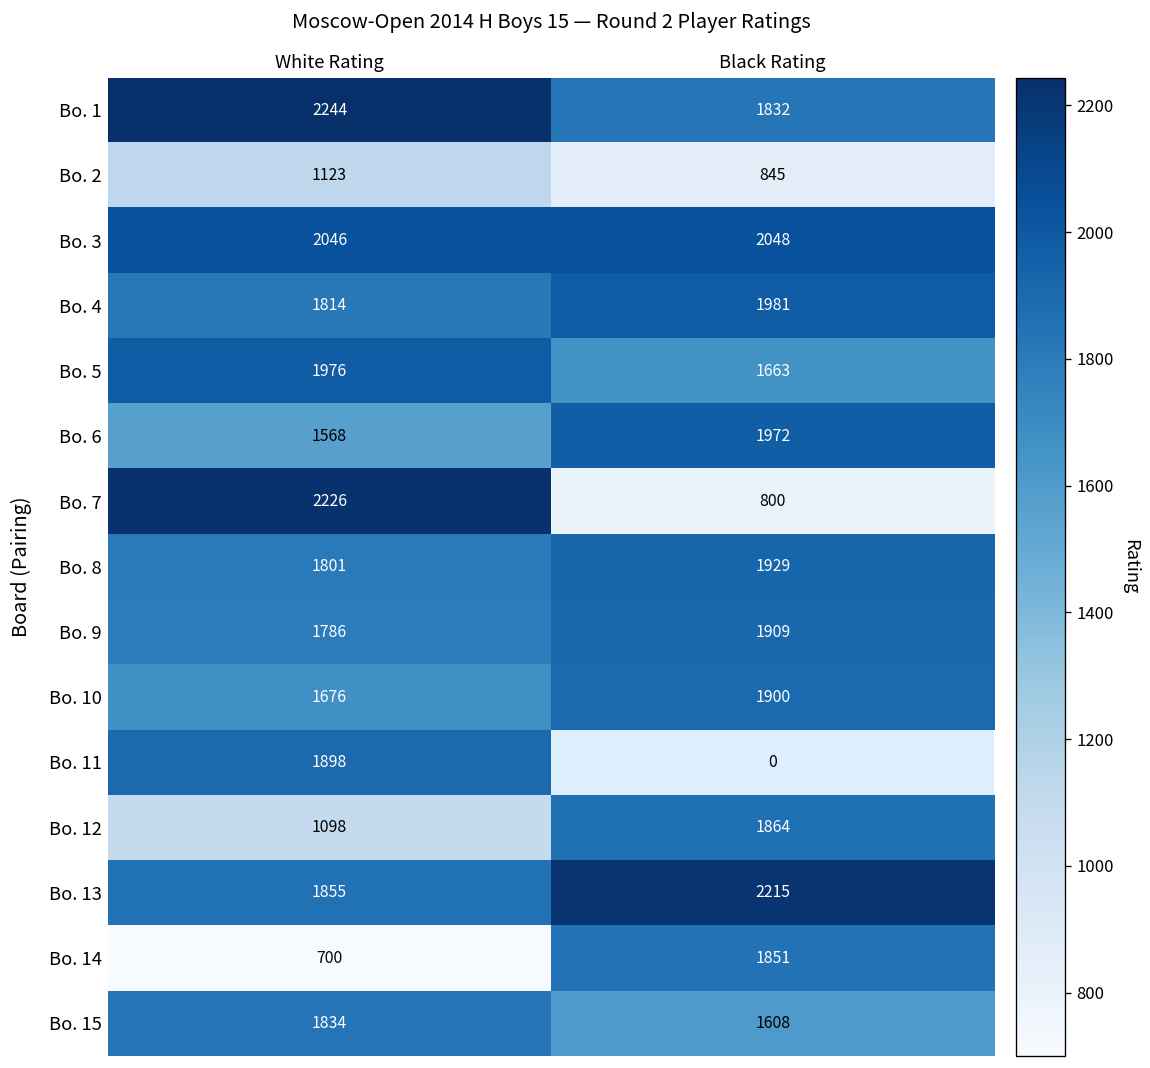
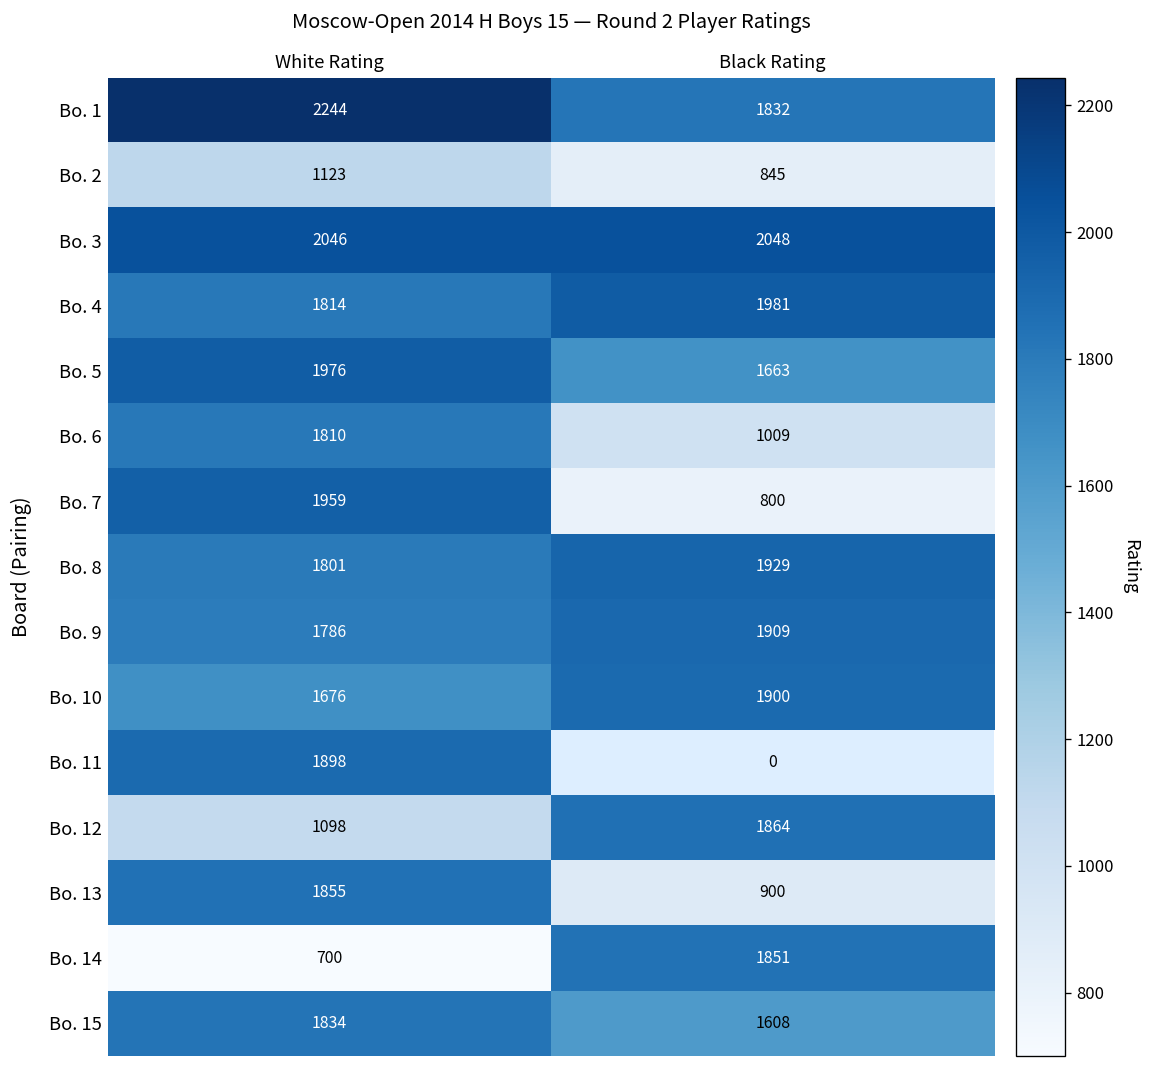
Bo. 6, White Rating: 1568 -> 1810
Bo. 6, Black Rating: 1972 -> 1009
Bo. 7, White Rating: 2226 -> 1959
Bo. 13, Black Rating: 2215 -> 900
